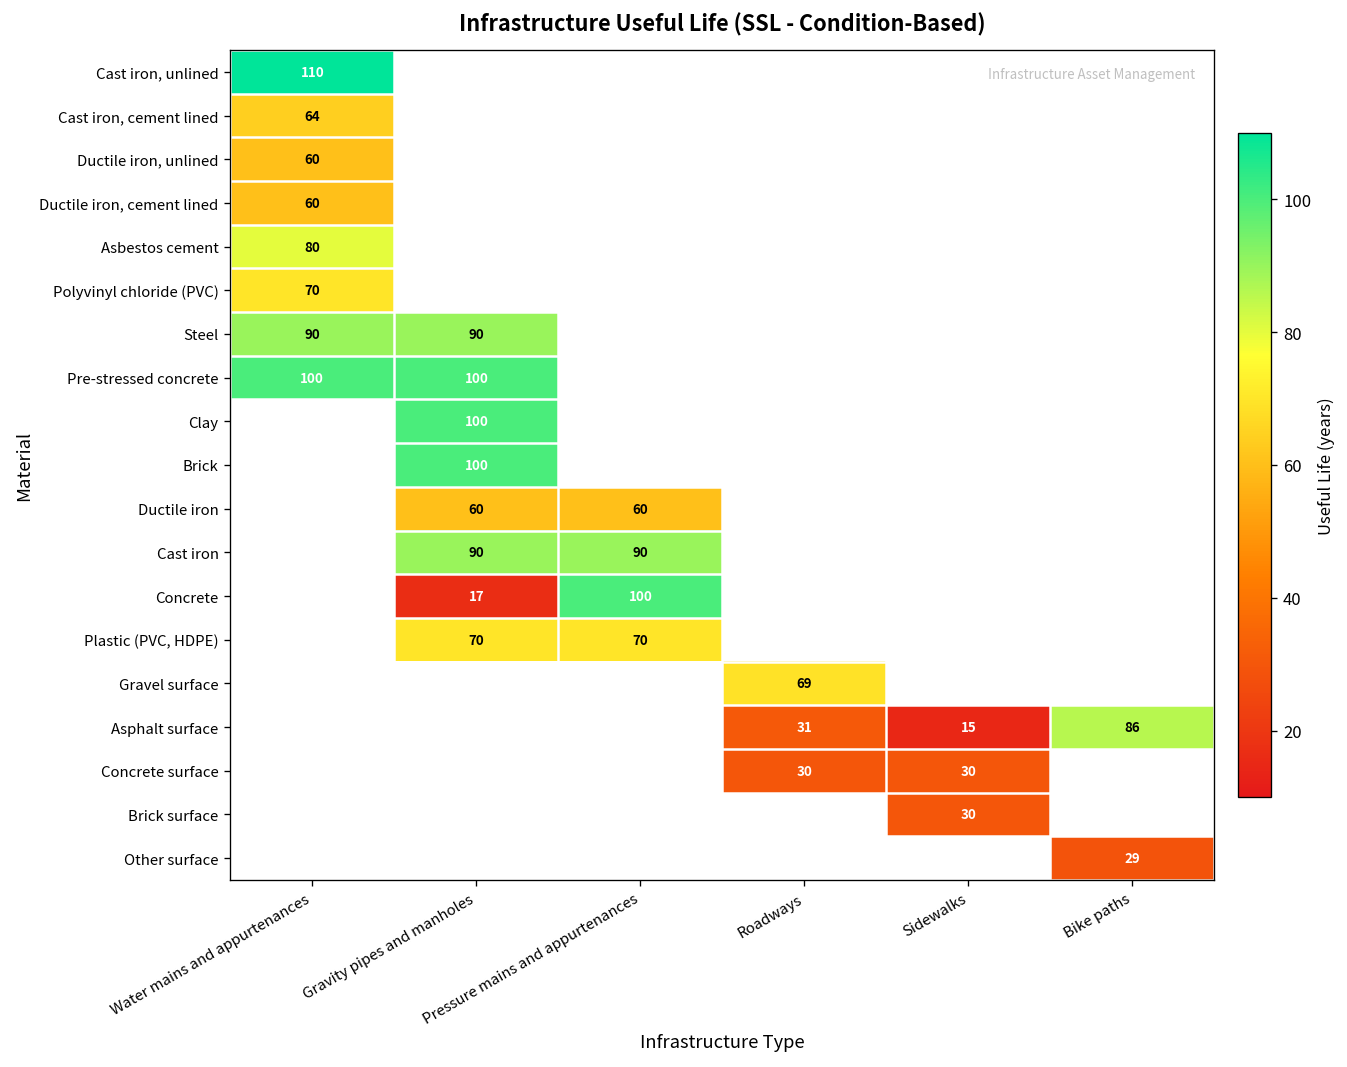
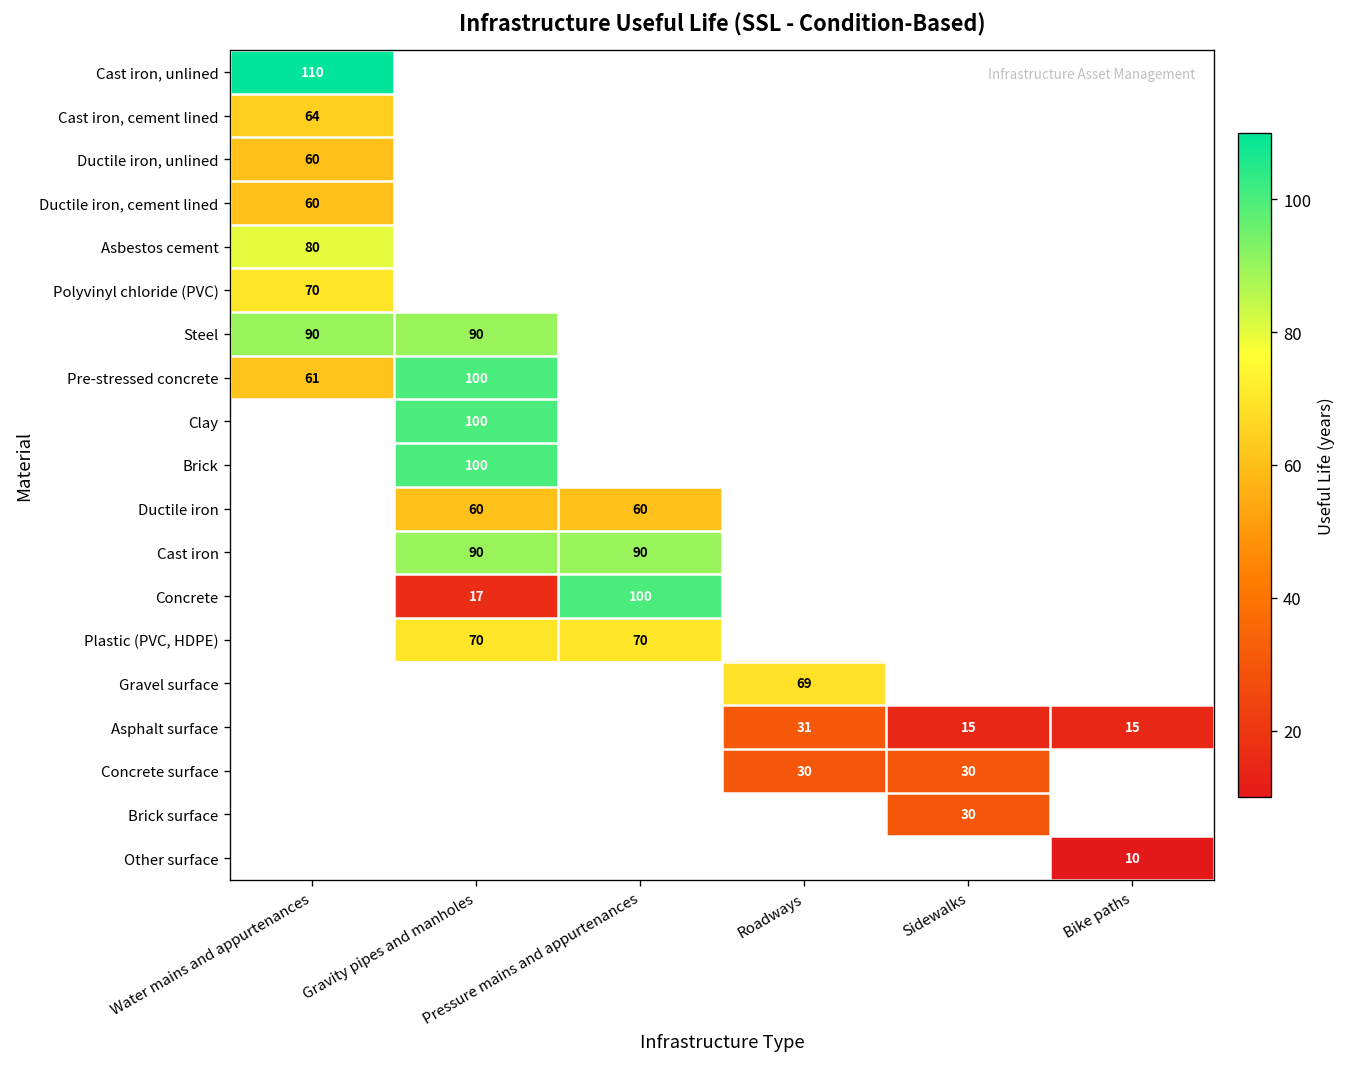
Pre-stressed concrete, Water mains and appurtenances: 100 -> 61
Asphalt surface, Bike paths: 86 -> 15
Other surface, Bike paths: 29 -> 10
